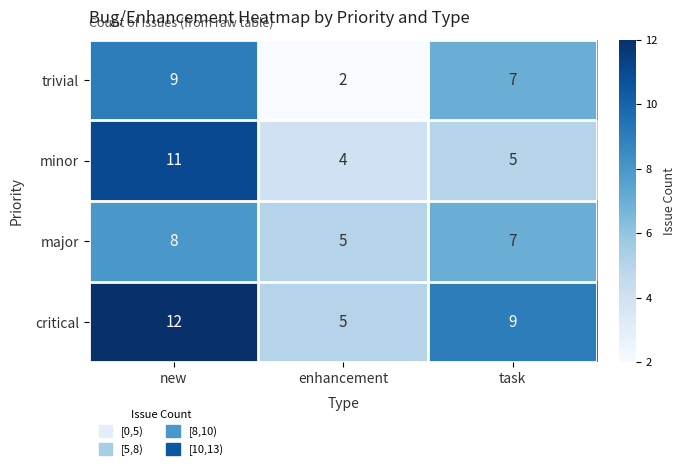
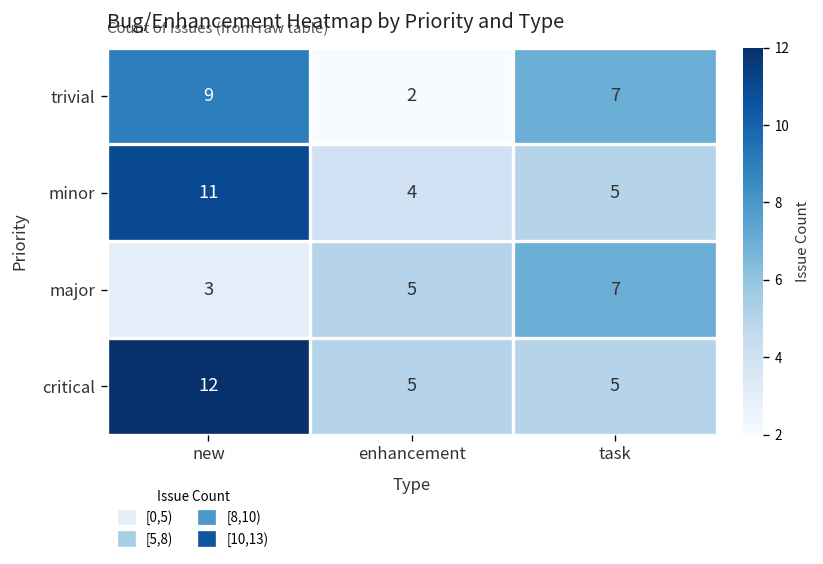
major, new: 8 -> 3
critical, task: 9 -> 5
